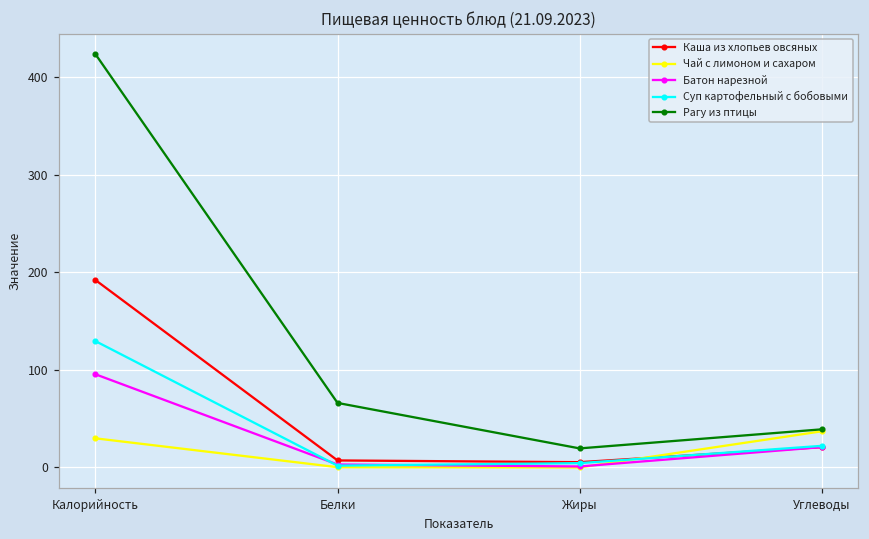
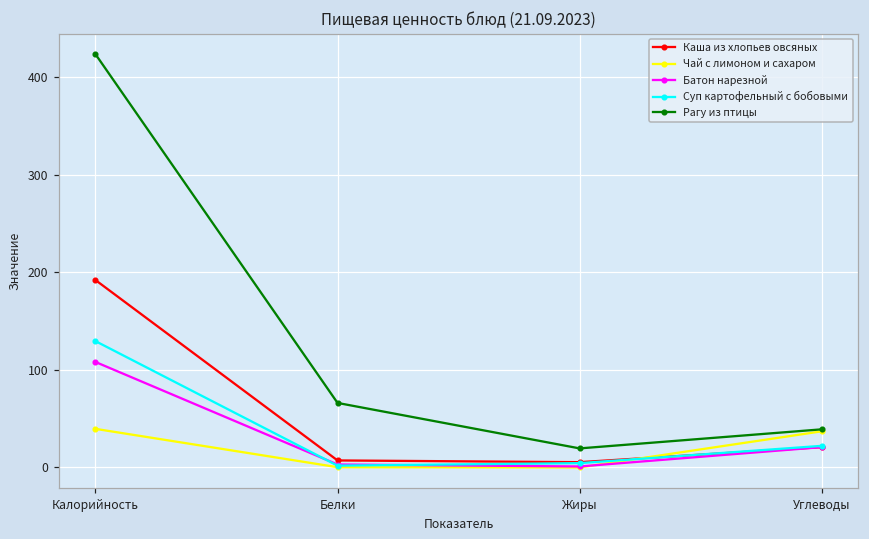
Чай с лимоном и сахаром, Калорийность: 30 -> 40
Батон нарезной, Калорийность: 100 -> 110
